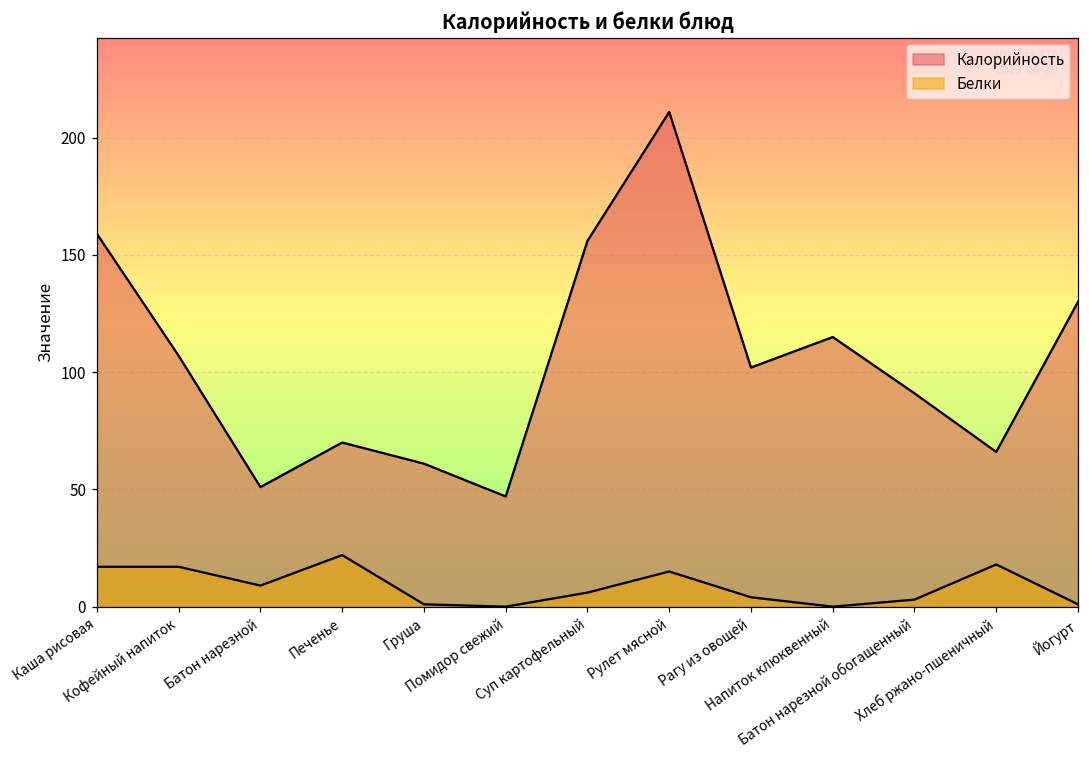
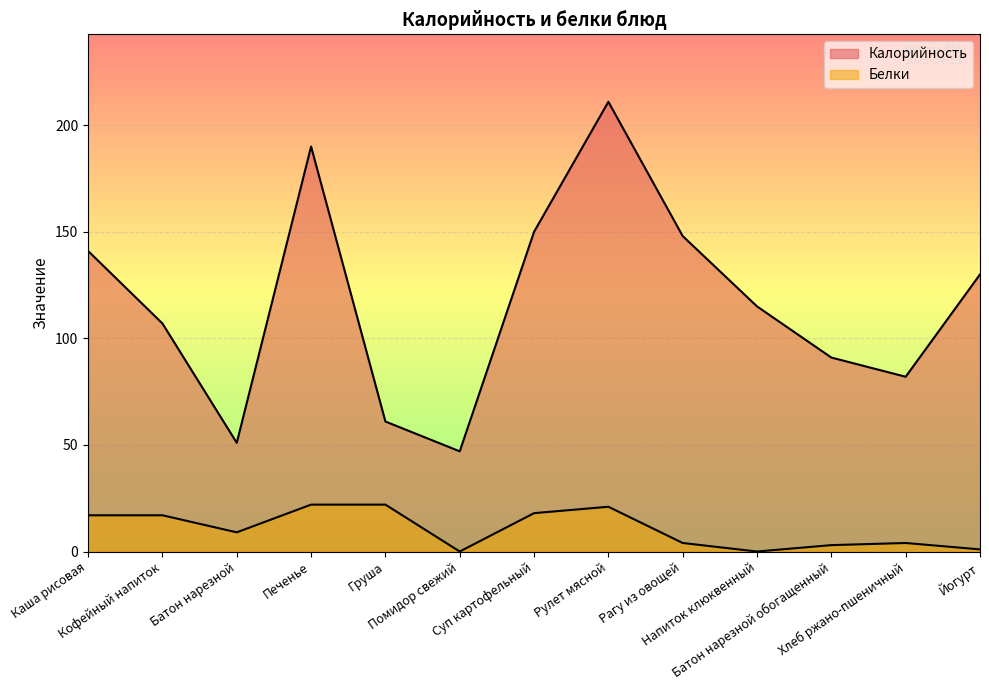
Калорийность, Каша рисовая: 159 -> 141
Калорийность, Печенье: 70 -> 190
Белки, Груша: 1 -> 22
Калорийность, Суп картофельный: 156 -> 150
Белки, Суп картофельный: 6 -> 18
Белки, Рулет мясной: 15 -> 21
Калорийность, Рагу из овощей: 102 -> 148
Калорийность, Хлеб ржано-пшеничный: 66 -> 82
Белки, Хлеб ржано-пшеничный: 18 -> 4
